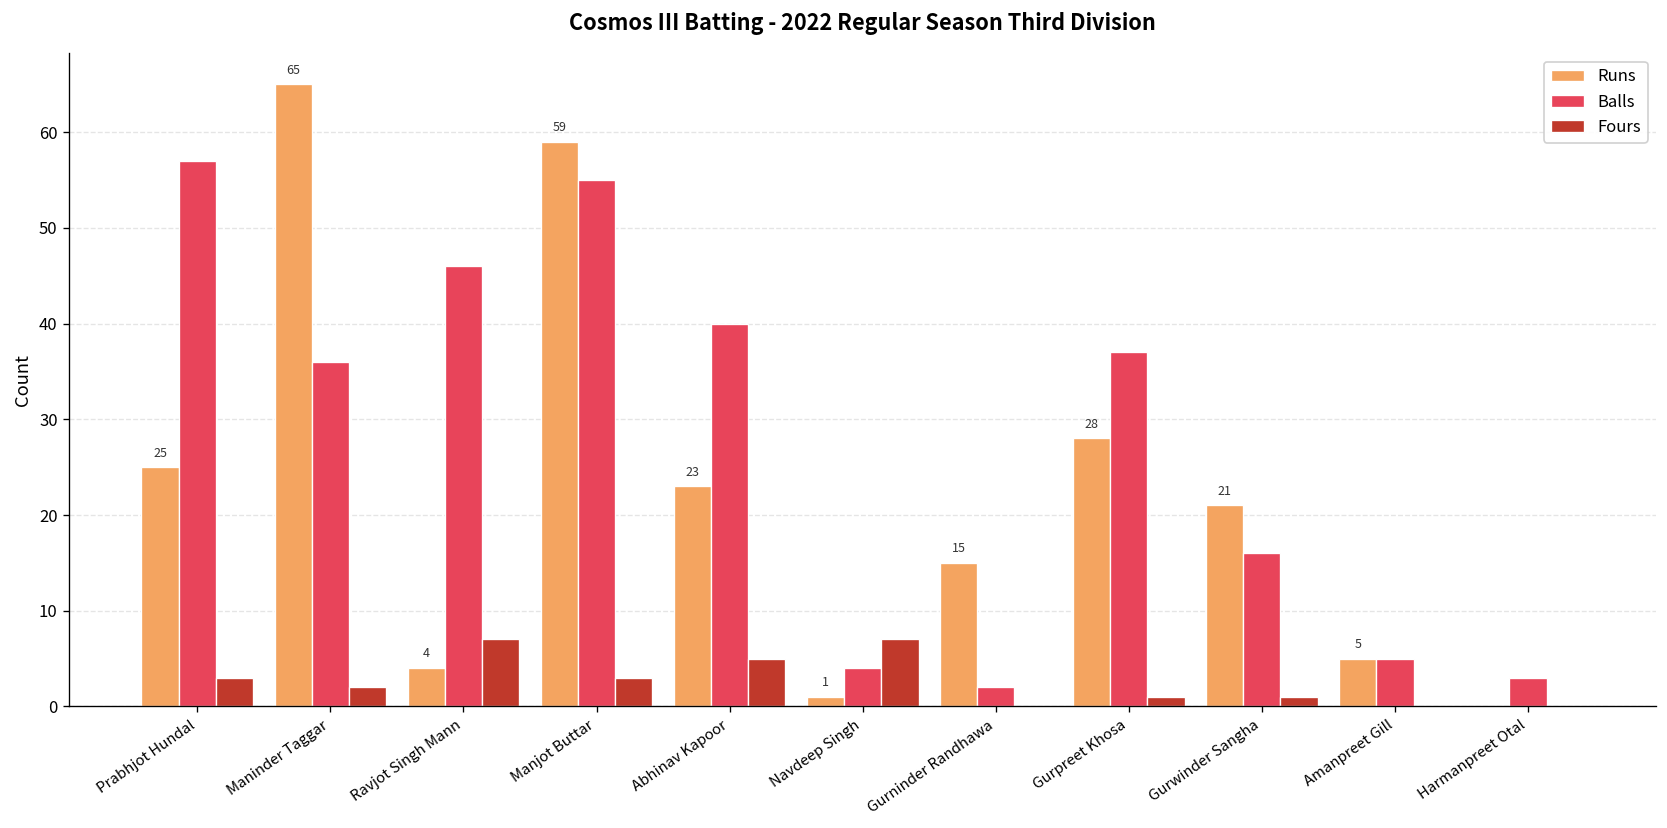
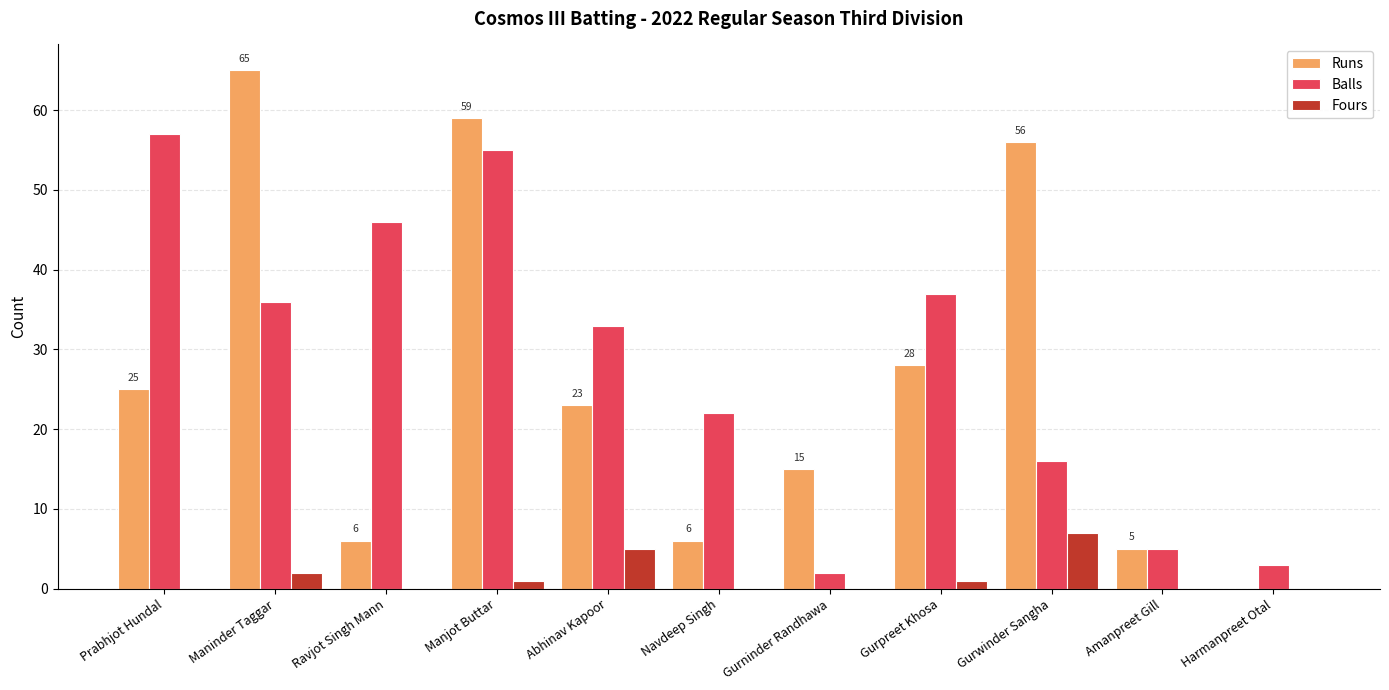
Fours, Prabhjot Hundal: 3 -> 0
Runs, Ravjot Singh Mann: 4 -> 6
Fours, Ravjot Singh Mann: 7 -> 0
Fours, Manjot Buttar: 3 -> 1
Balls, Abhinav Kapoor: 40 -> 33
Runs, Navdeep Singh: 1 -> 6
Balls, Navdeep Singh: 4 -> 22
Fours, Navdeep Singh: 7 -> 0
Runs, Gurwinder Sangha: 21 -> 56
Fours, Gurwinder Sangha: 1 -> 7
